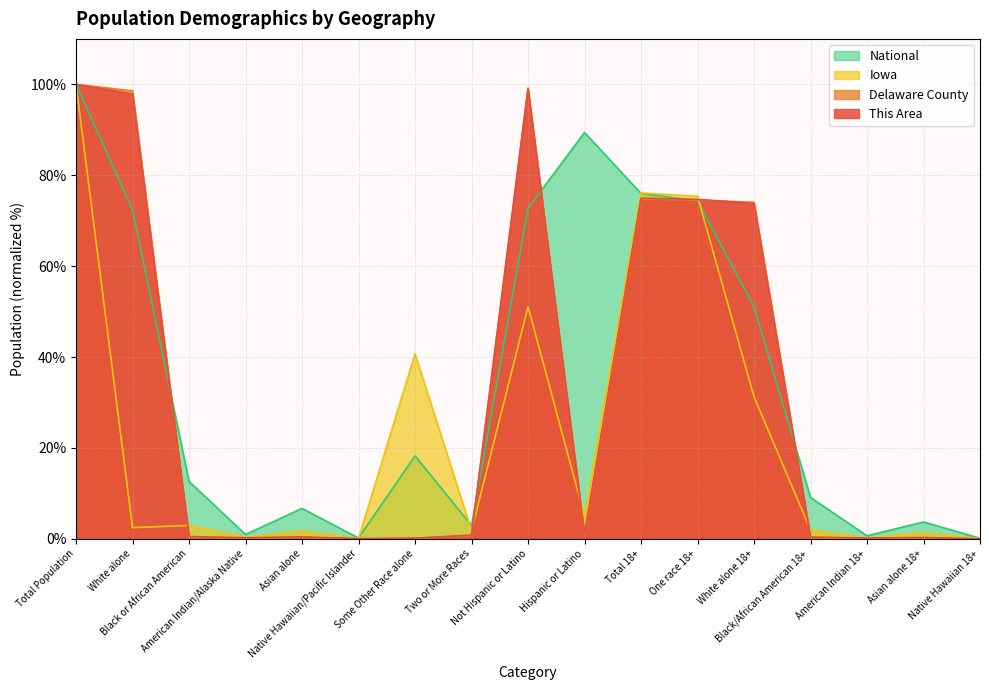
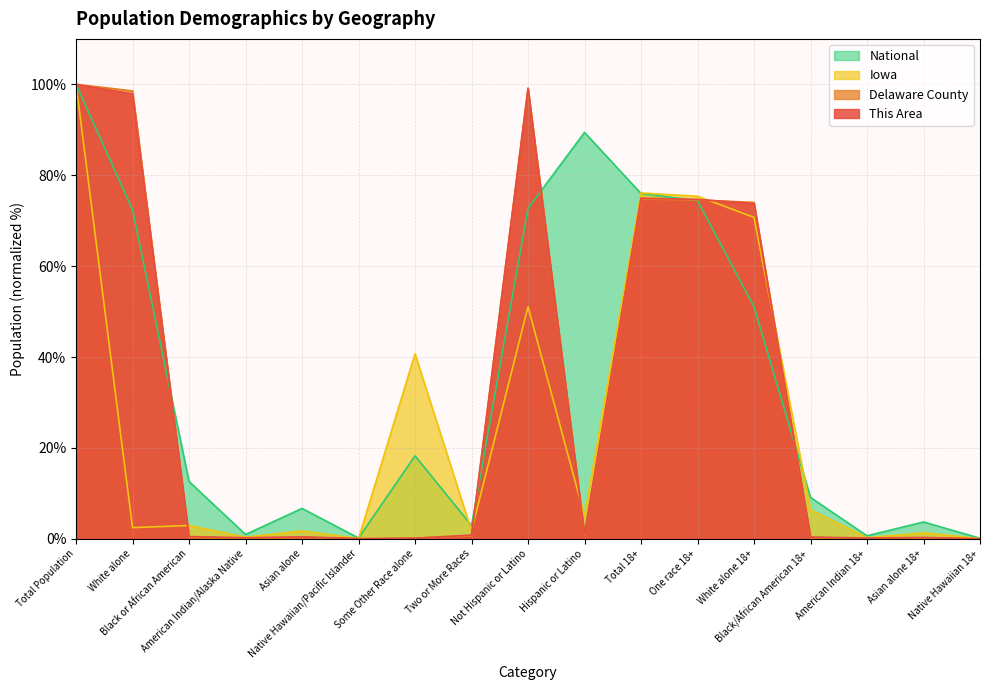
Iowa, White alone 18+: 31% -> 71%
Iowa, Black/African American 18+: 2% -> 6%
